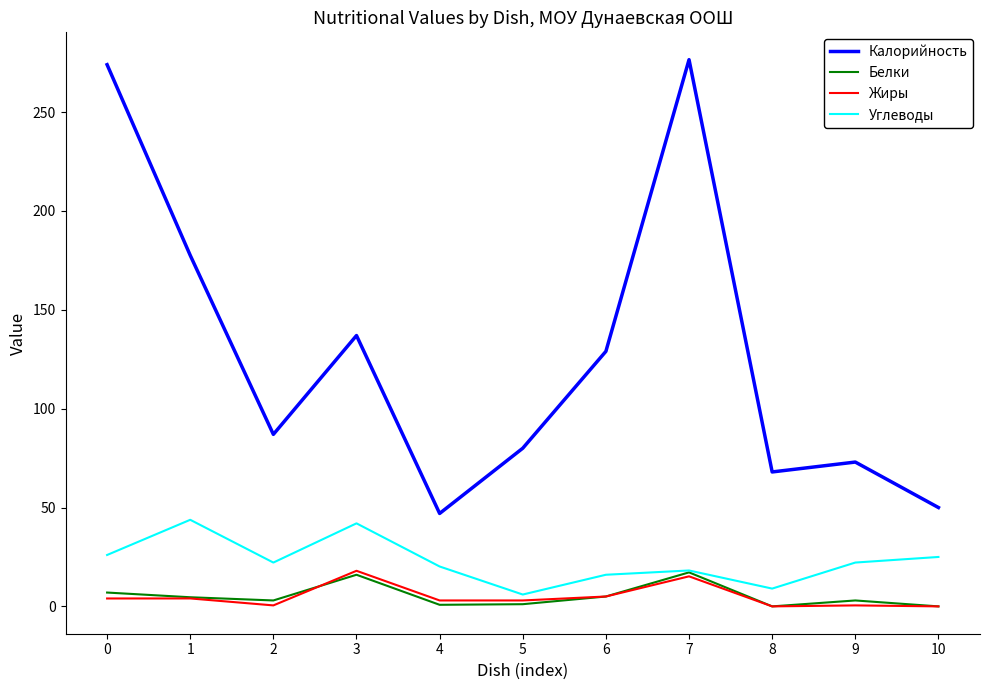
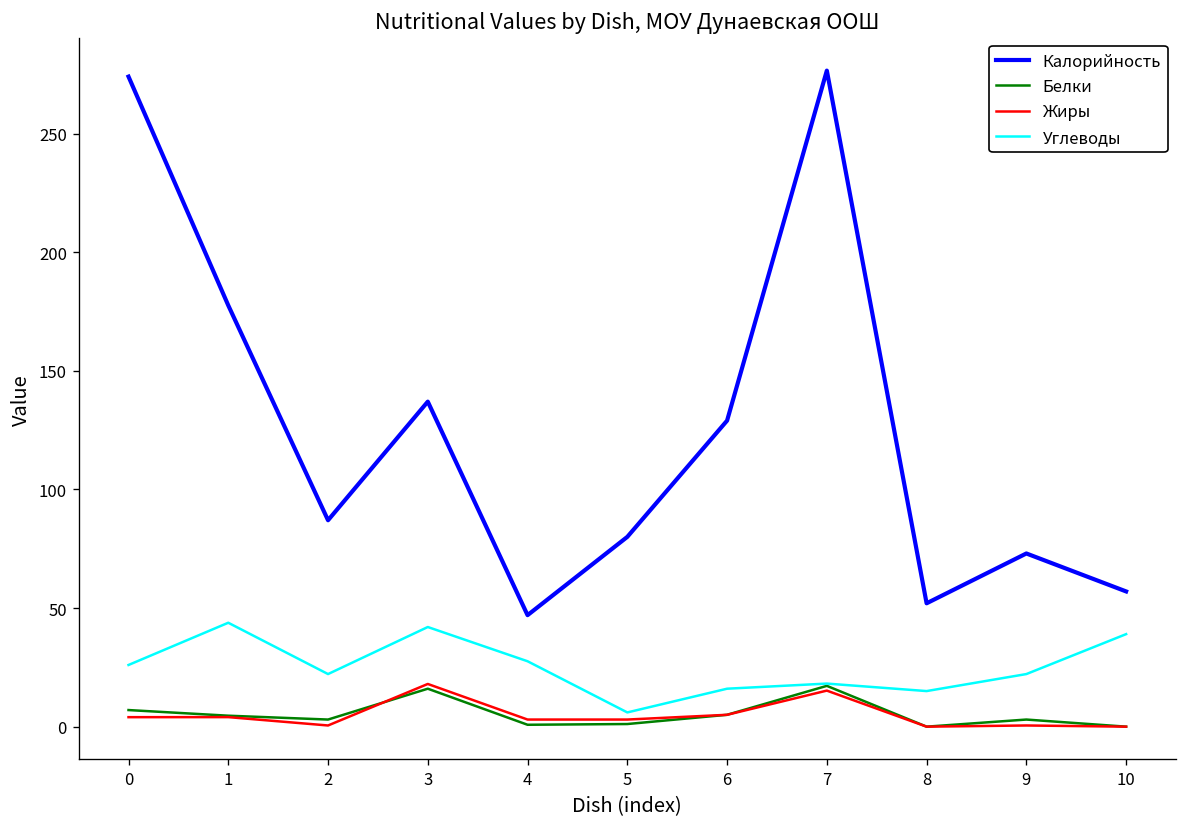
Углеводы, 4: 20 -> 28
Калорийность, 8: 68 -> 52
Углеводы, 8: 9 -> 15
Калорийность, 10: 50 -> 57
Углеводы, 10: 25 -> 39
